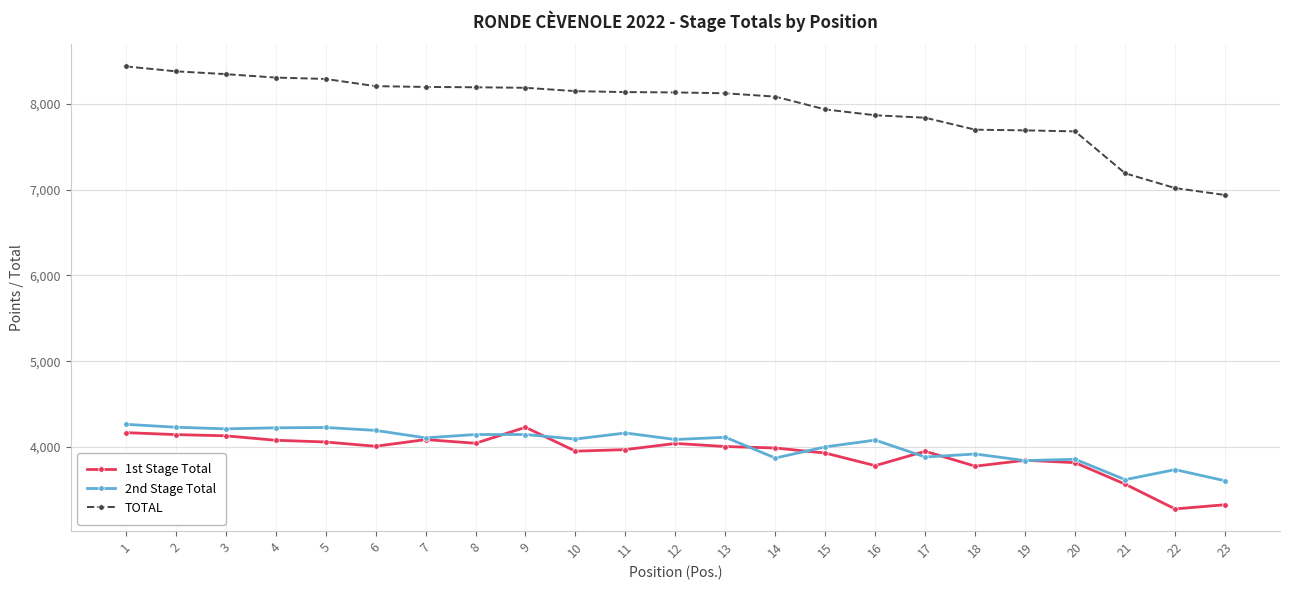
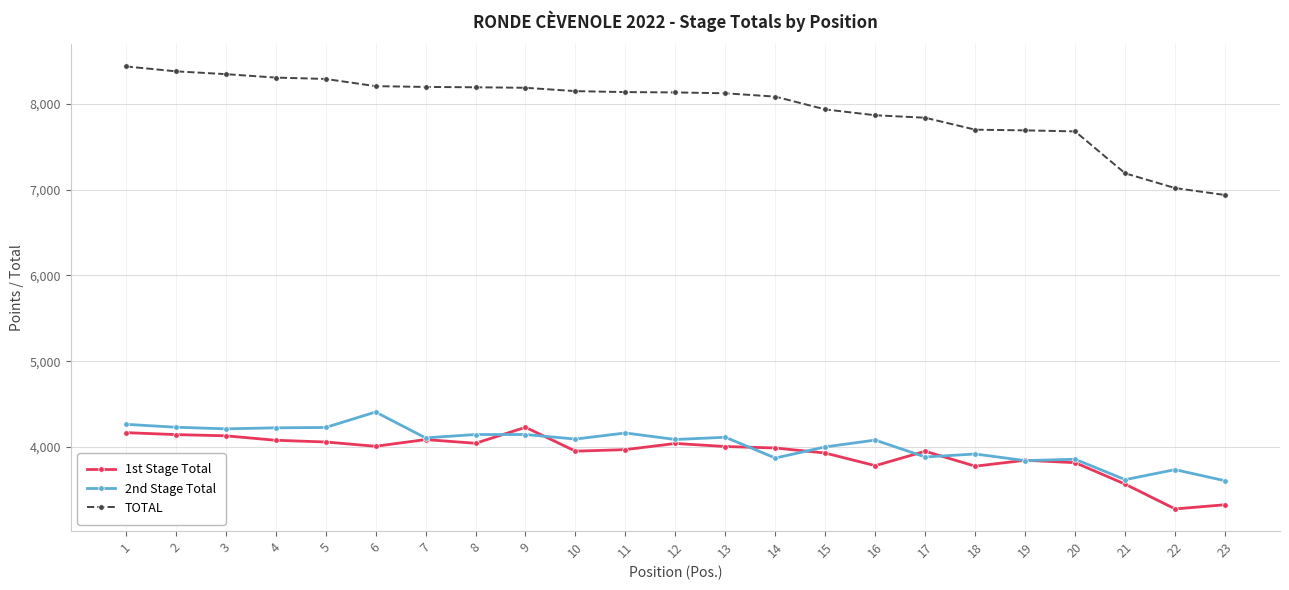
2nd Stage Total, 6: 4,200 -> 4,400
